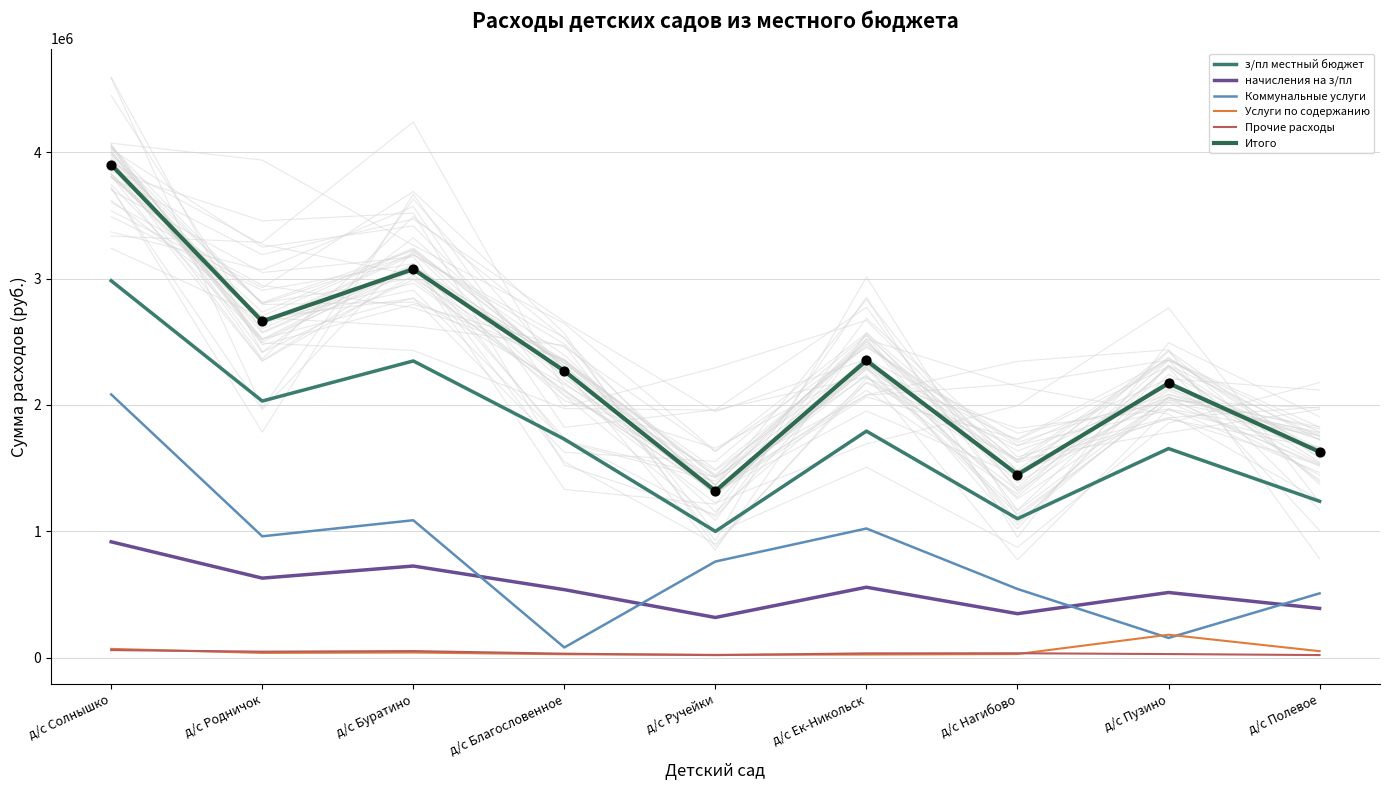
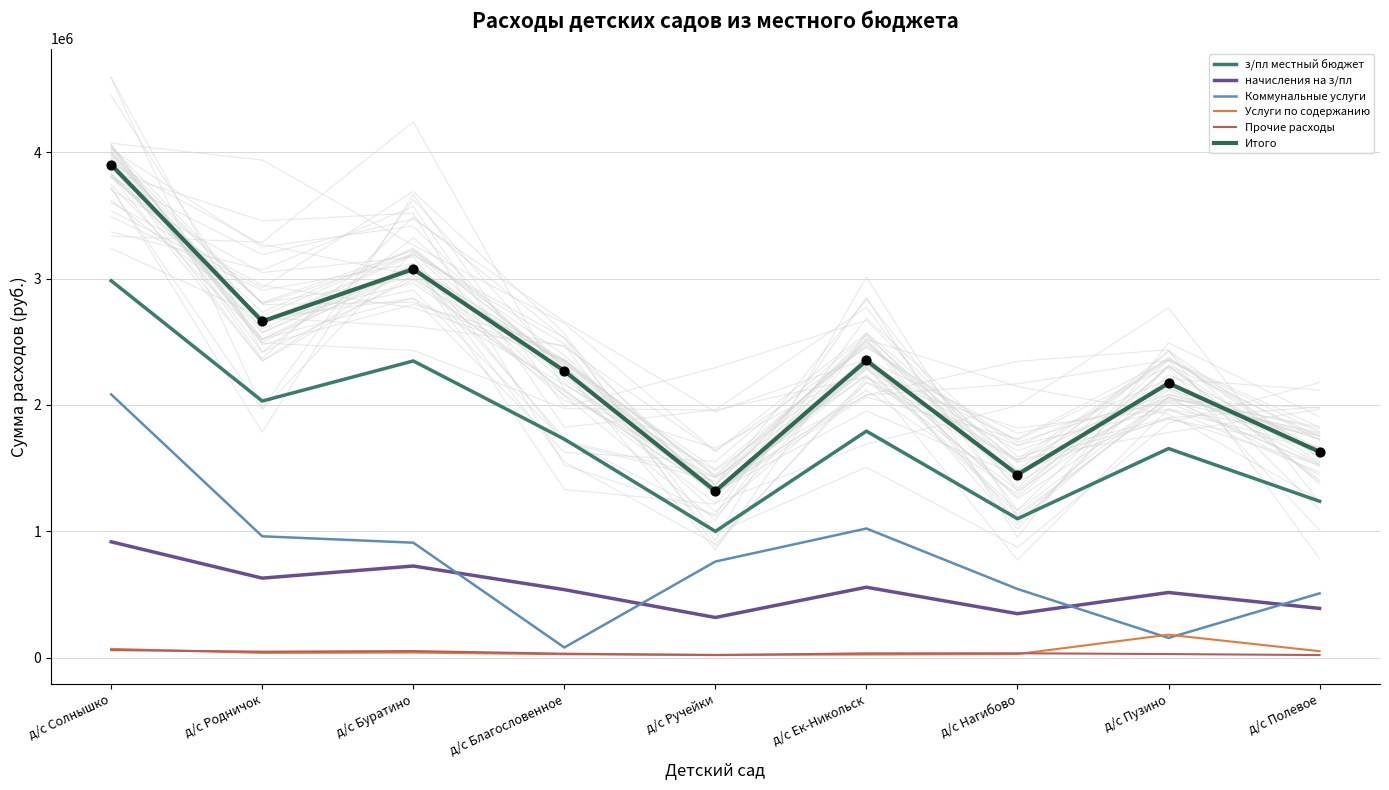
Коммунальные услуги, д/с Буратино: 1090000 -> 910000
